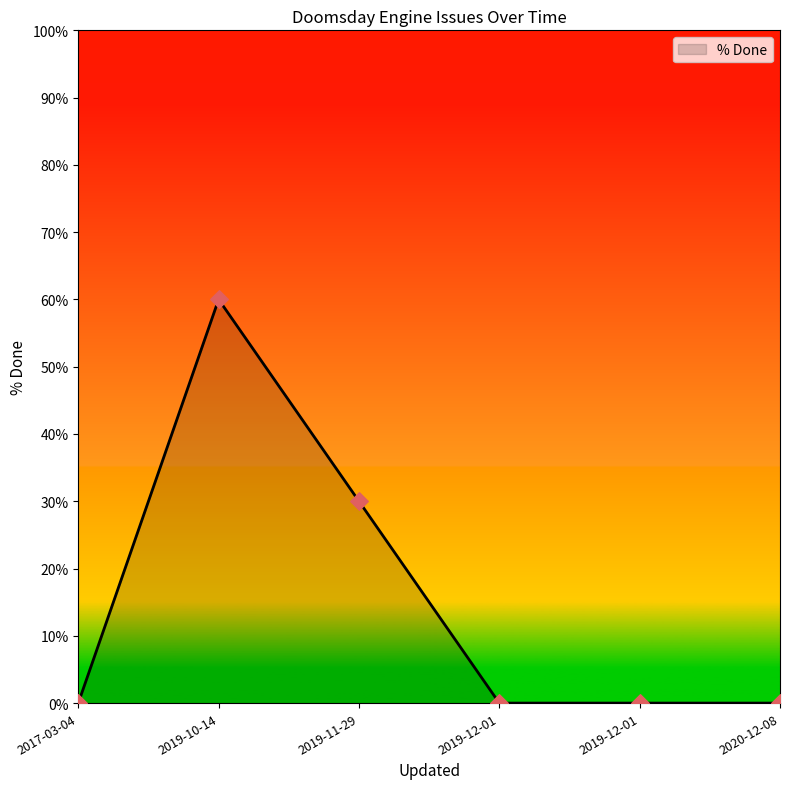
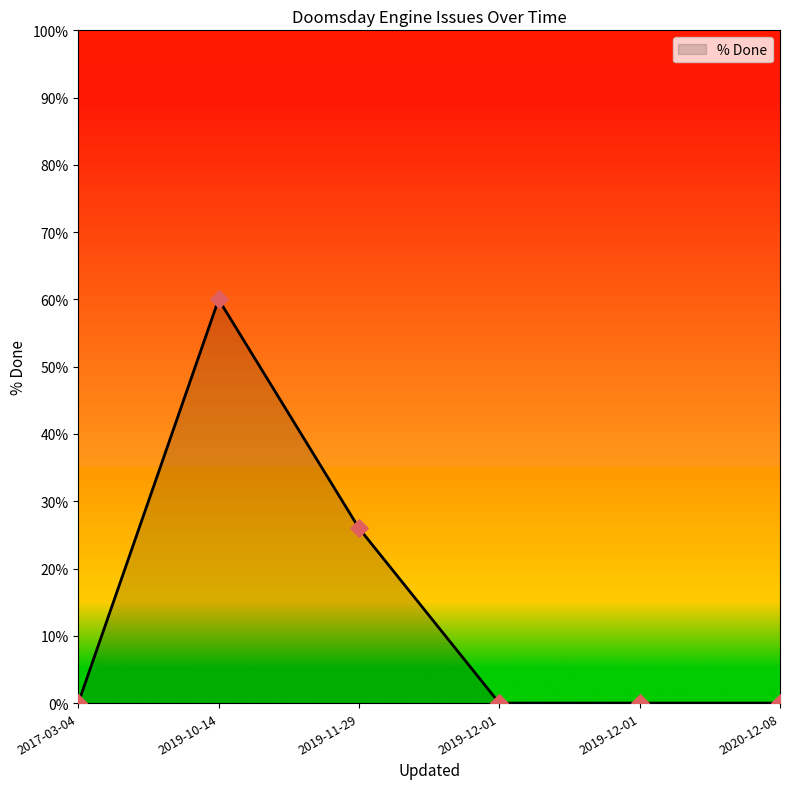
2019-11-29: 30% -> 26%
